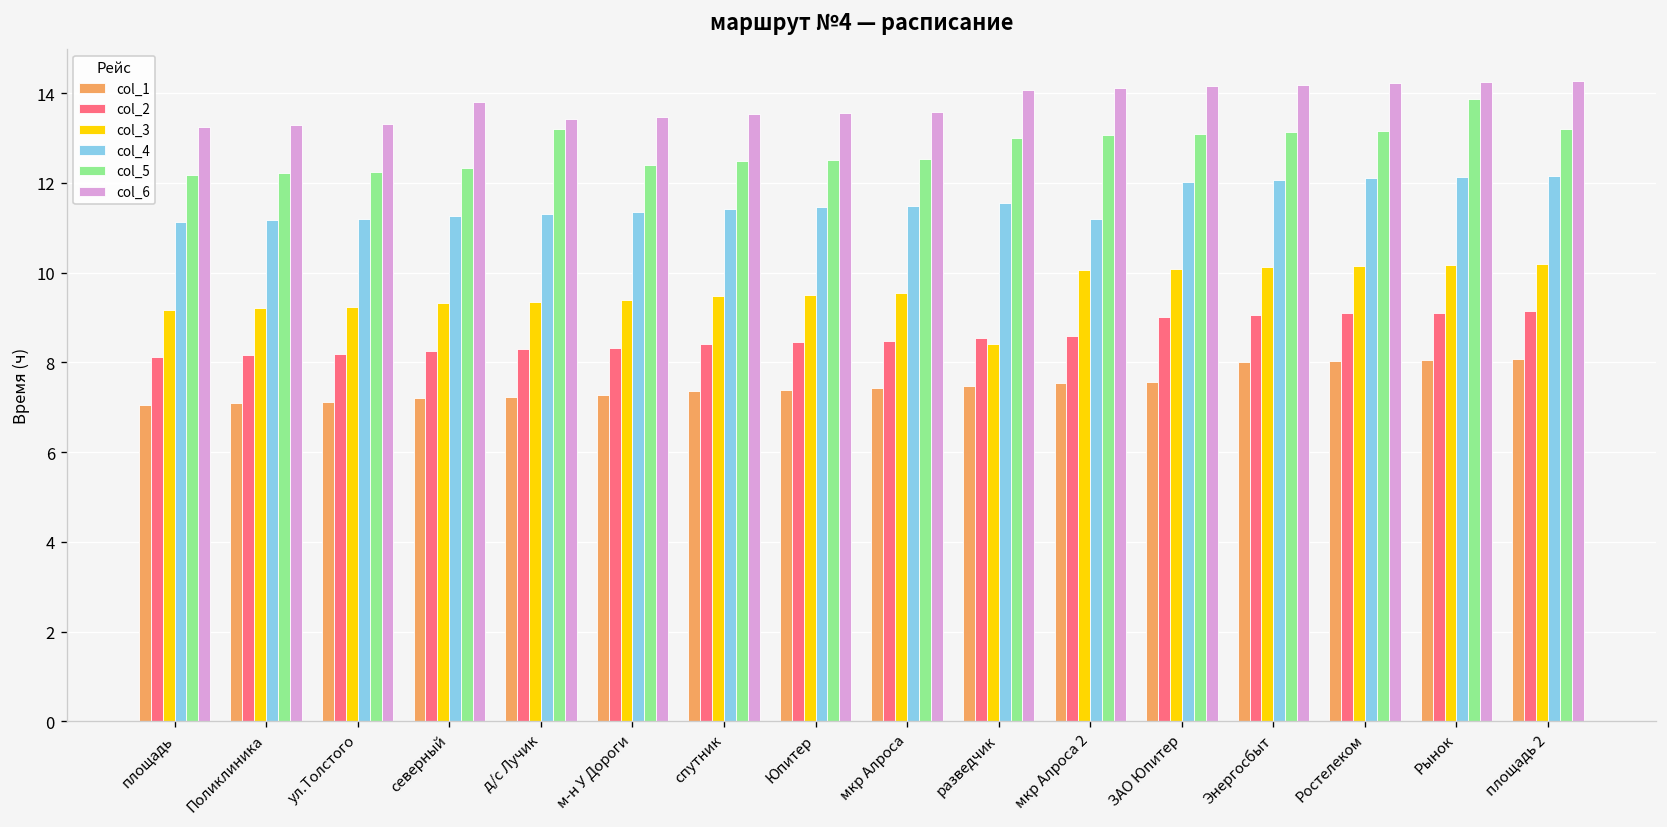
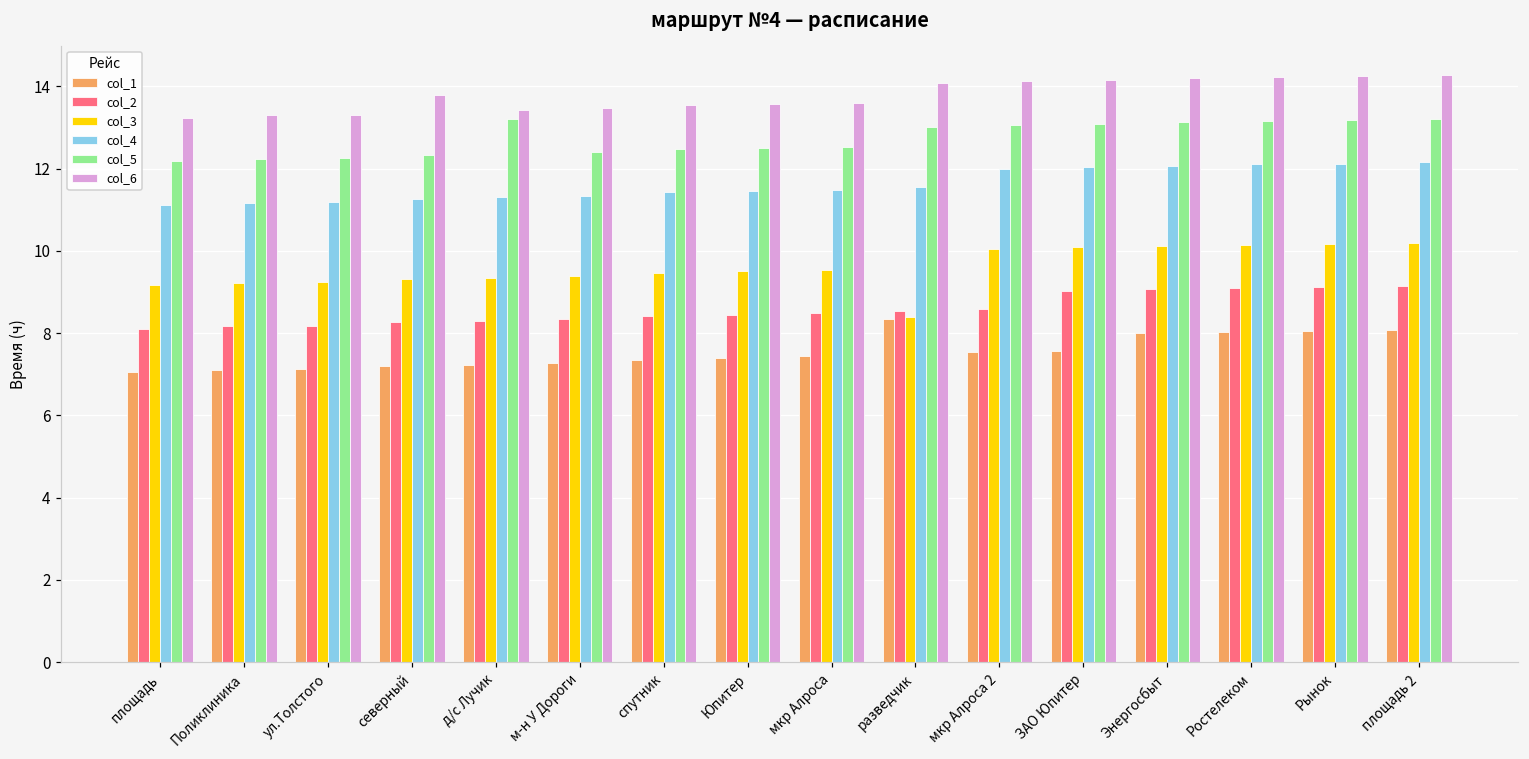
col_1, разведчик: 7.5 -> 8.3
col_4, мкр Алроса 2: 11.2 -> 12.0
col_5, Рынок: 13.9 -> 13.2
